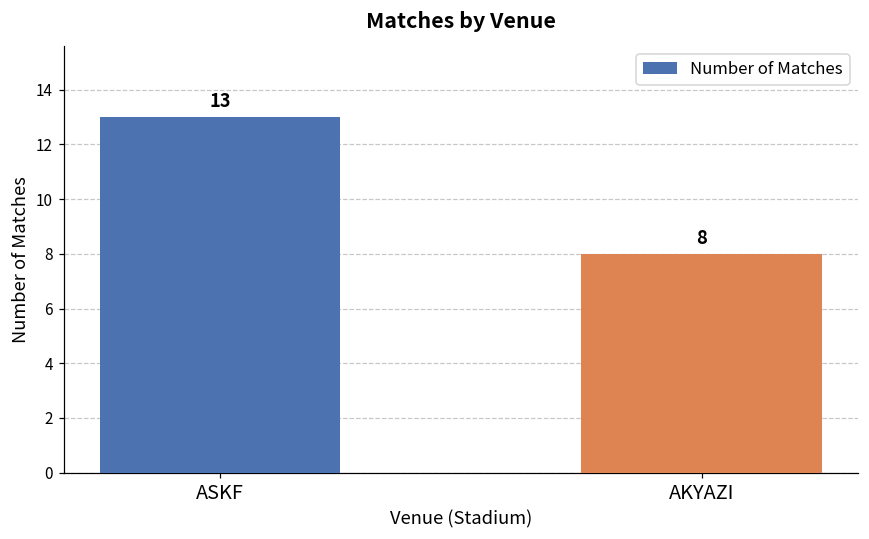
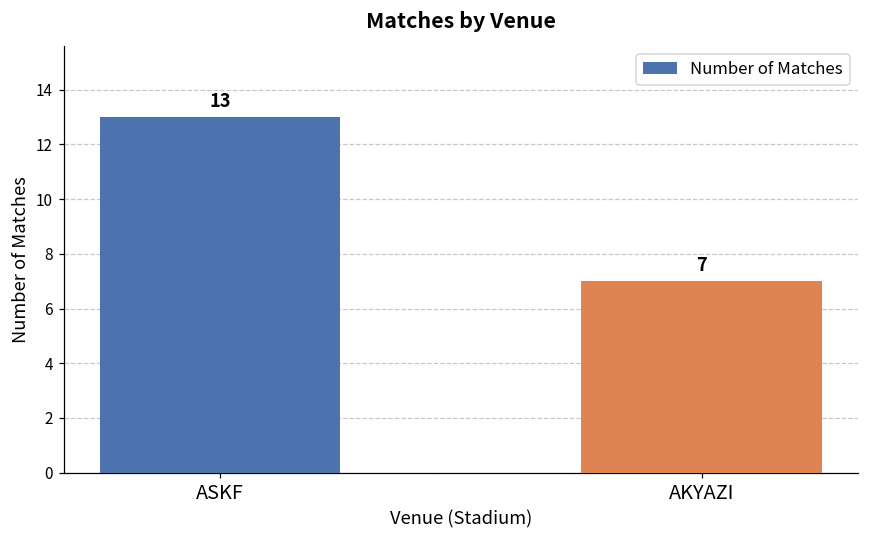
AKYAZI: 8 -> 7
